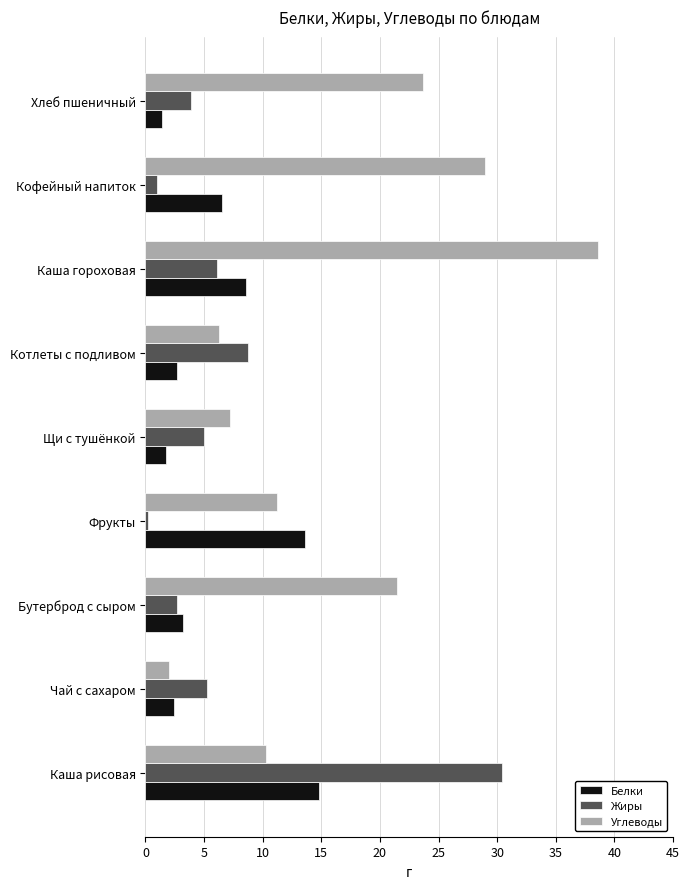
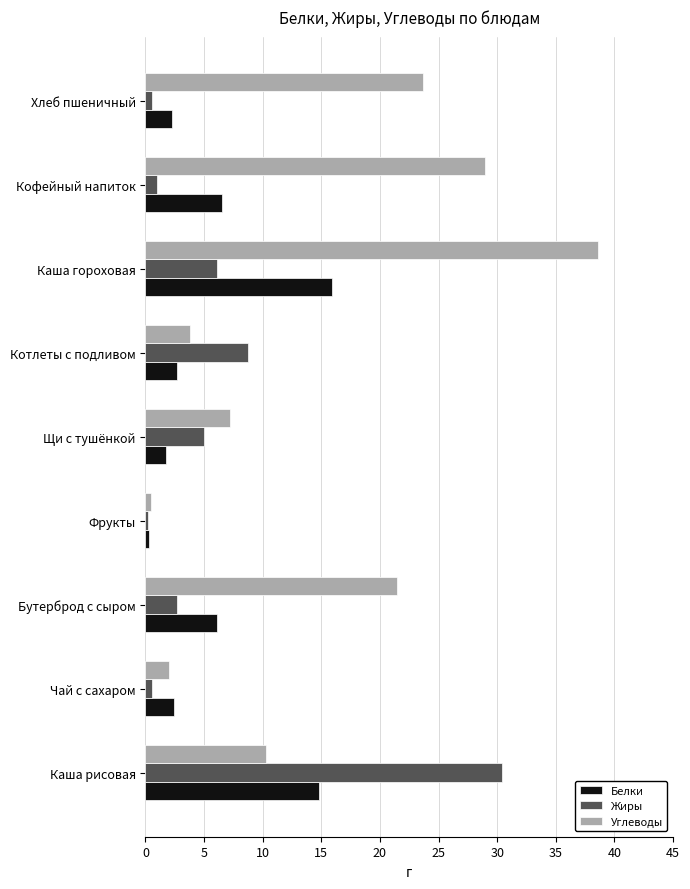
Жиры, Хлеб пшеничный: 3.9 -> 0.5
Белки, Хлеб пшеничный: 1.4 -> 2.2
Белки, Каша гороховая: 8.6 -> 15.9
Углеводы, Котлеты с подливом: 6.3 -> 3.8
Углеводы, Фрукты: 11.2 -> 0.5
Белки, Фрукты: 13.6 -> 0.3
Белки, Бутерброд с сыром: 3.2 -> 6.1
Жиры, Чай с сахаром: 5.2 -> 0.5
